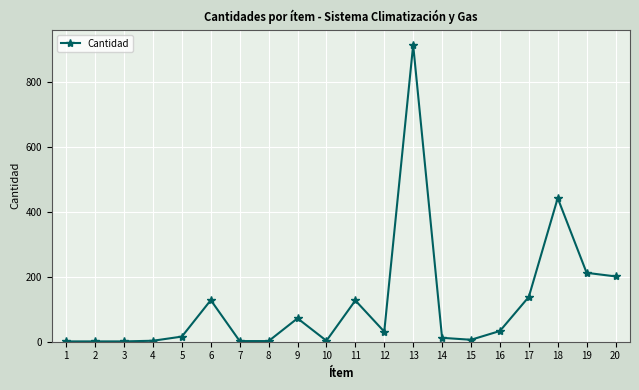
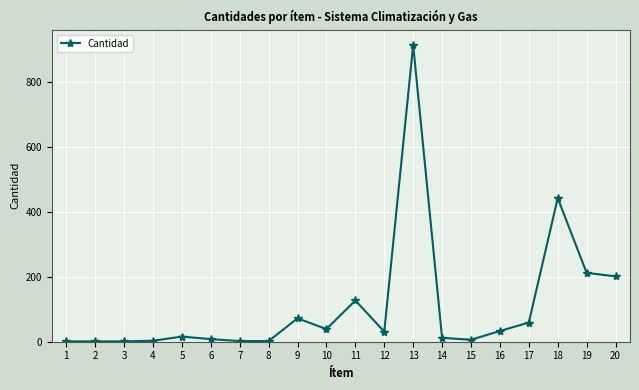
6: 130 -> 10
10: 0 -> 40
17: 140 -> 60
